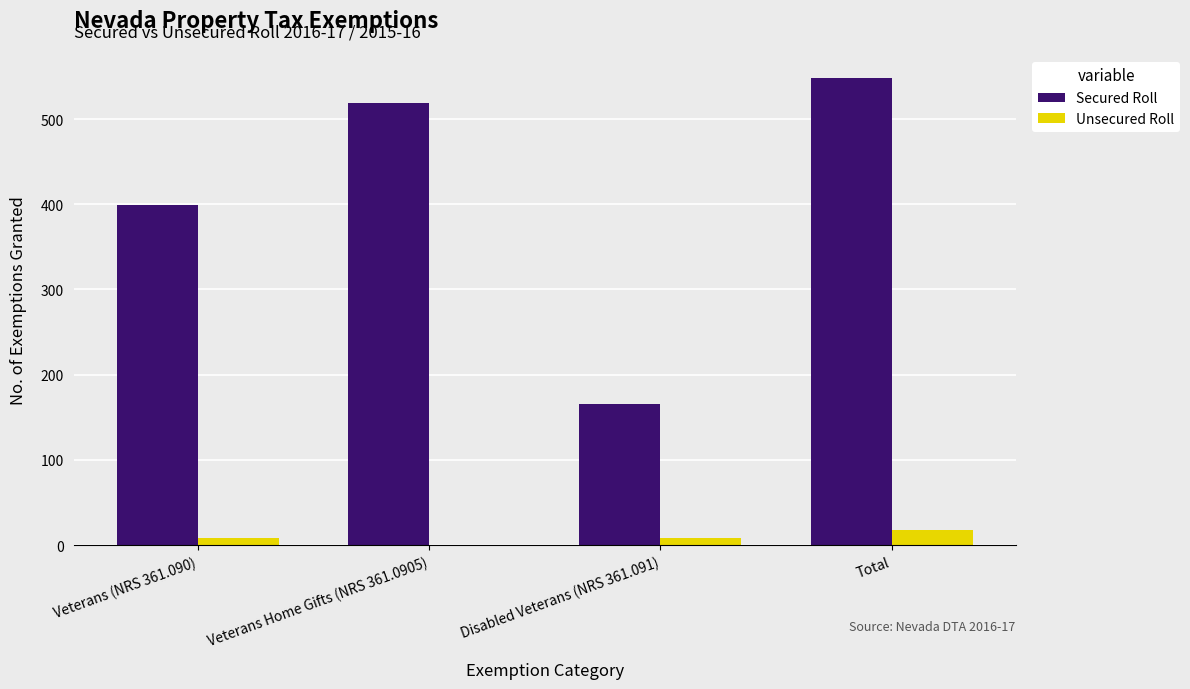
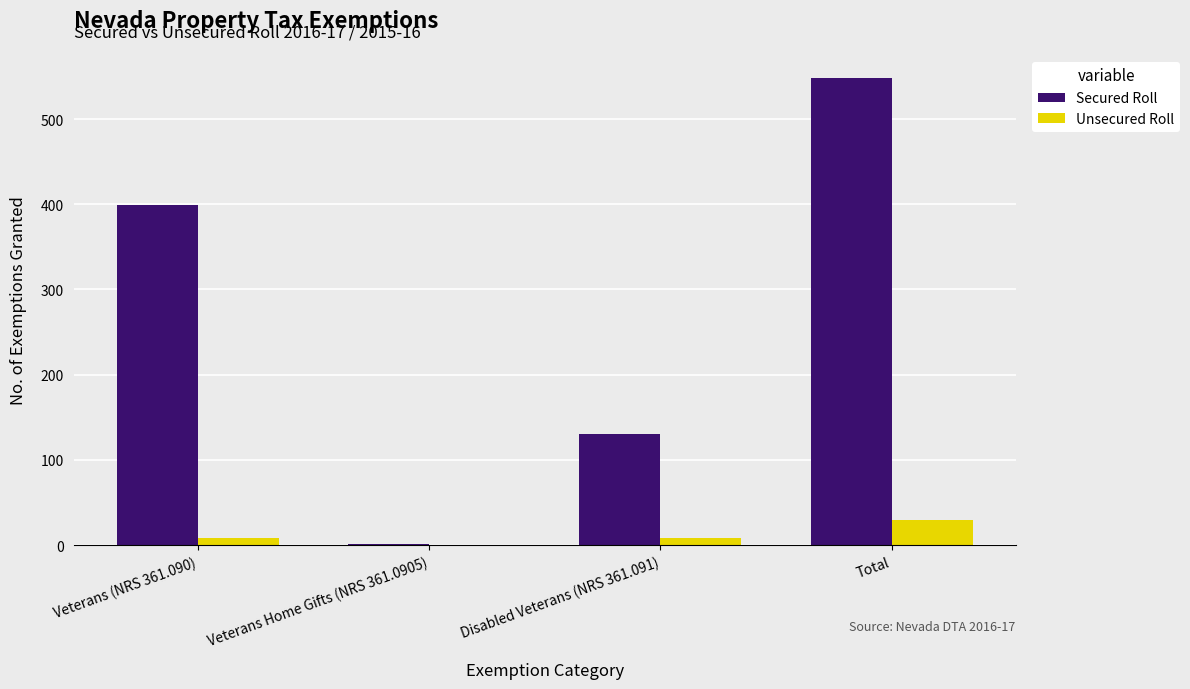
Secured Roll, Veterans Home Gifts (NRS 361.0905): 520 -> 0
Secured Roll, Disabled Veterans (NRS 361.091): 170 -> 130
Unsecured Roll, Total: 20 -> 30
